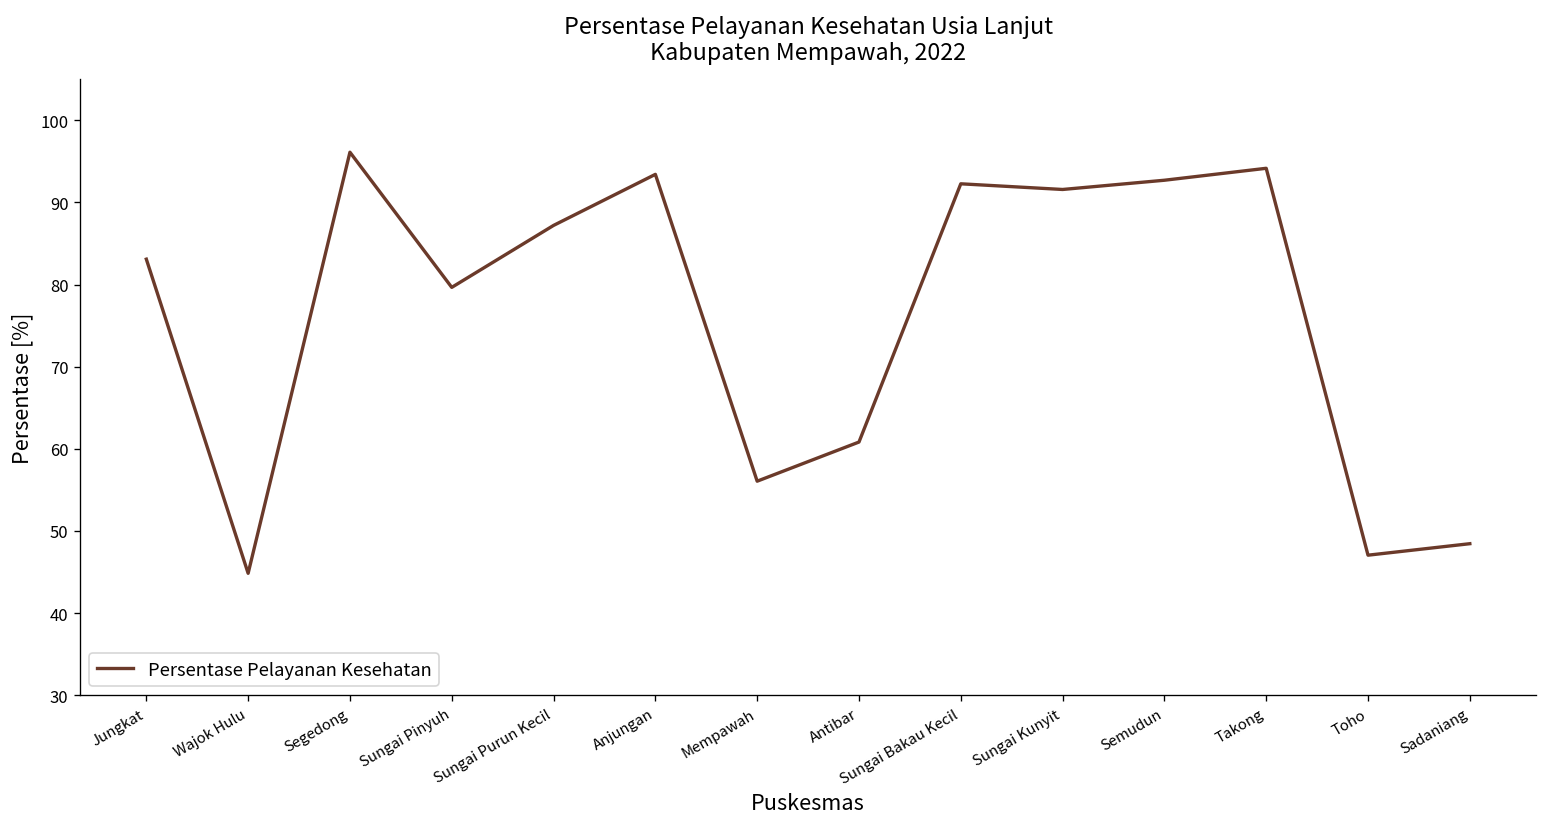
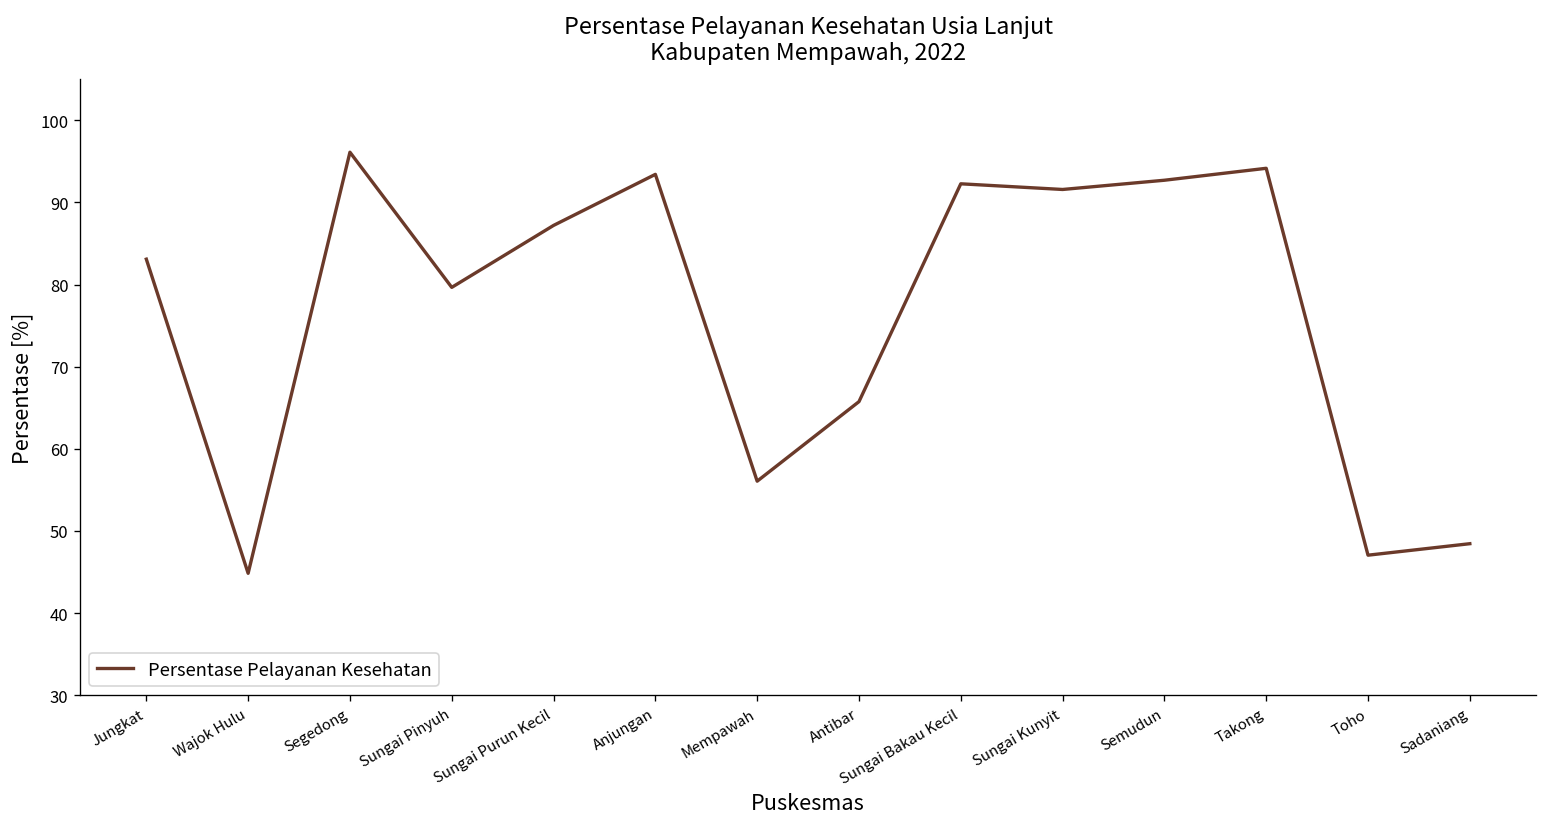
Antibar: 61 -> 66
